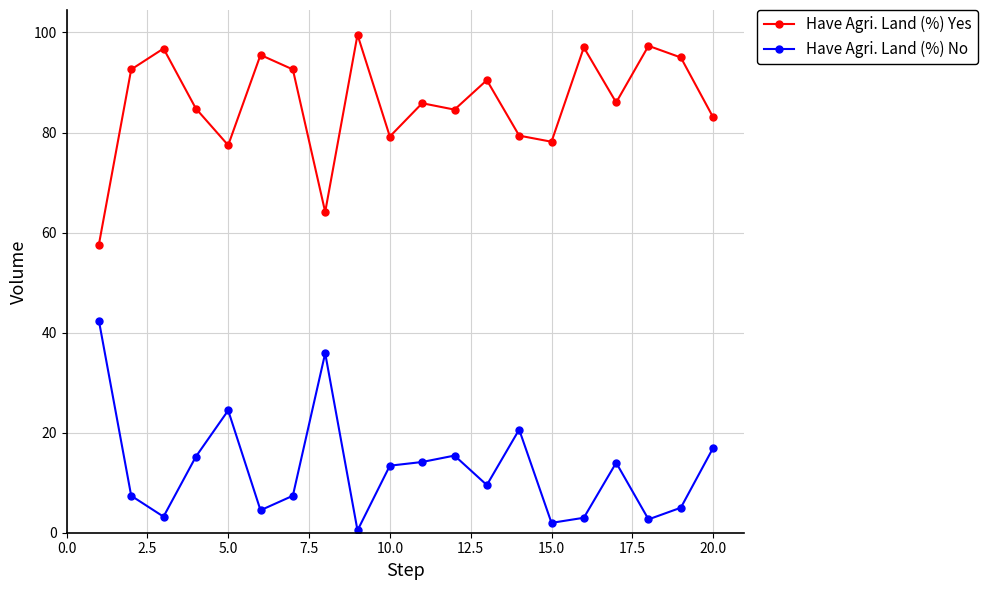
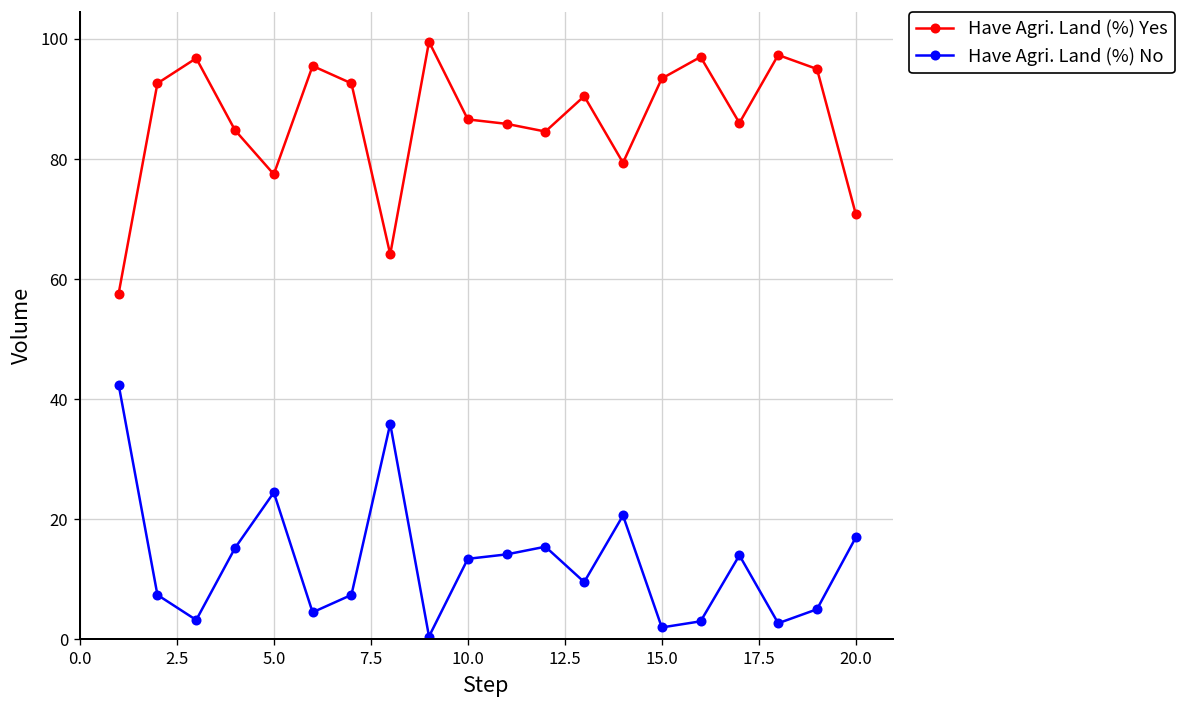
Have Agri. Land (%) Yes, 10.0: 79 -> 87
Have Agri. Land (%) Yes, 15.0: 78 -> 93
Have Agri. Land (%) Yes, 20.0: 83 -> 71
